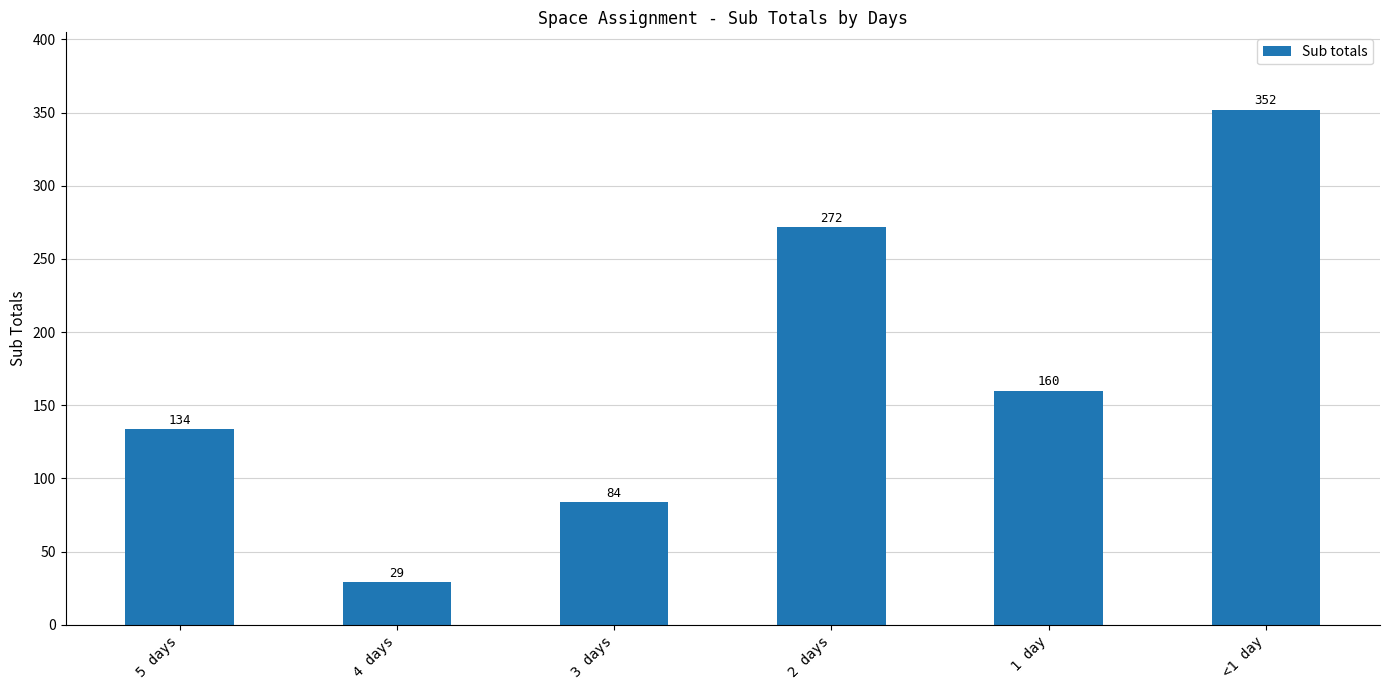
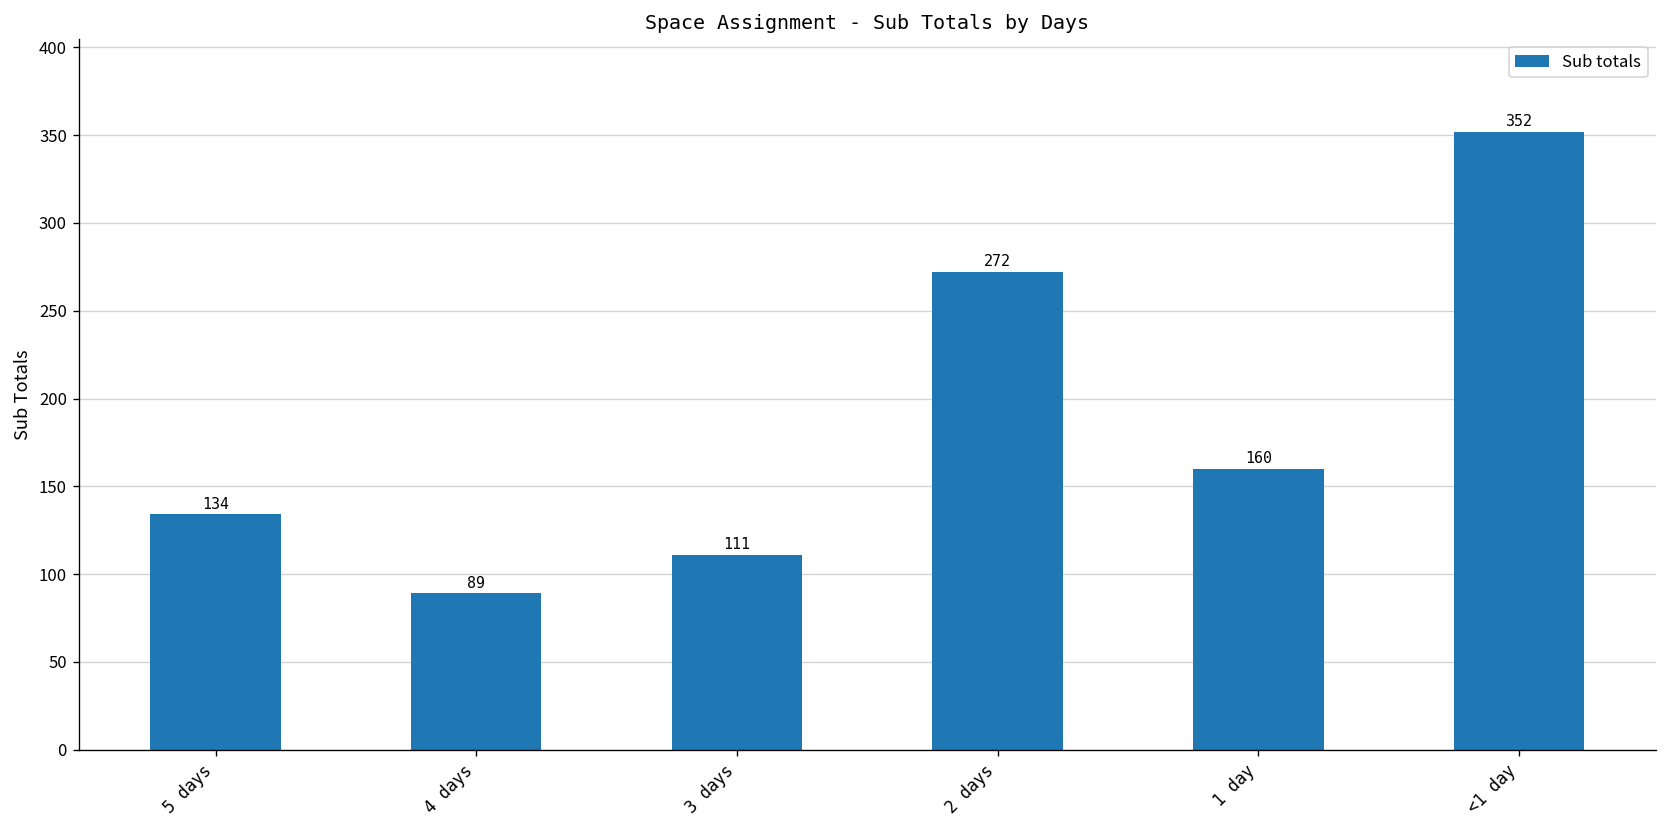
4 days: 29 -> 89
3 days: 84 -> 111
